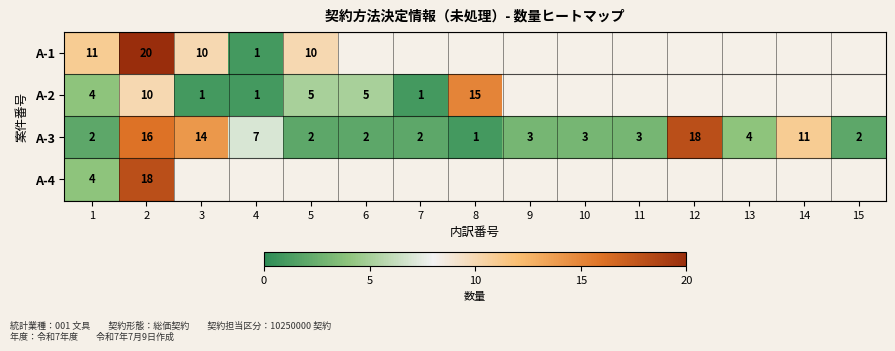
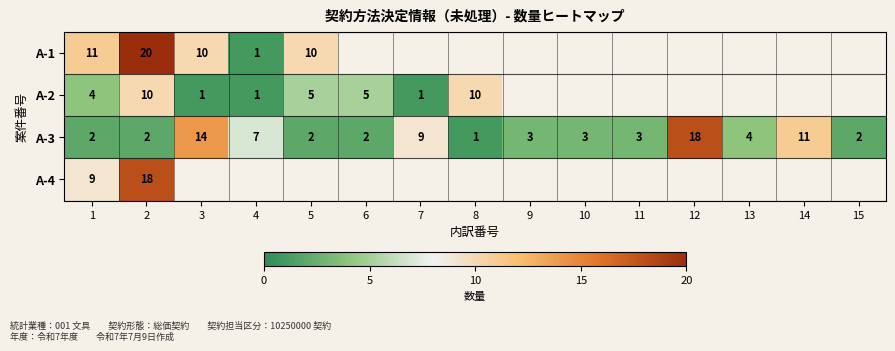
A-2, 8: 15 -> 10
A-3, 2: 16 -> 2
A-3, 7: 2 -> 9
A-4, 1: 4 -> 9
